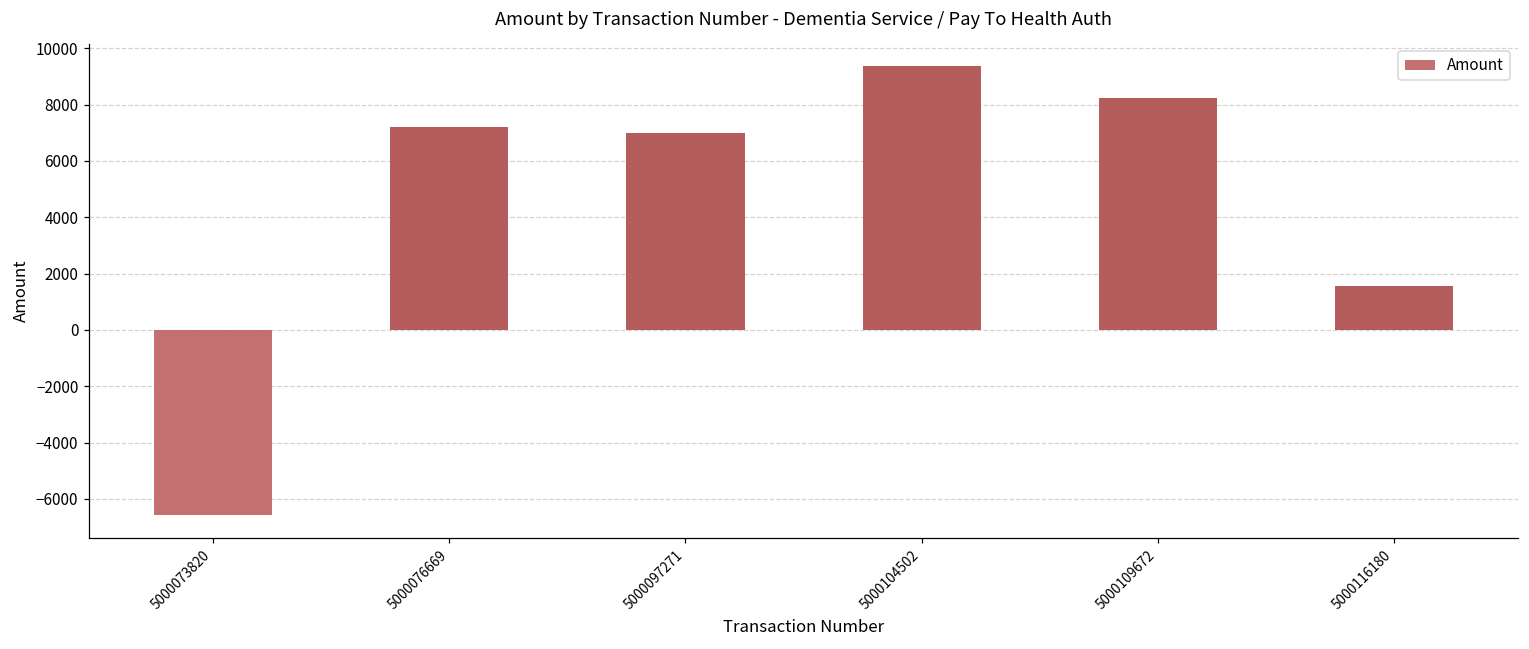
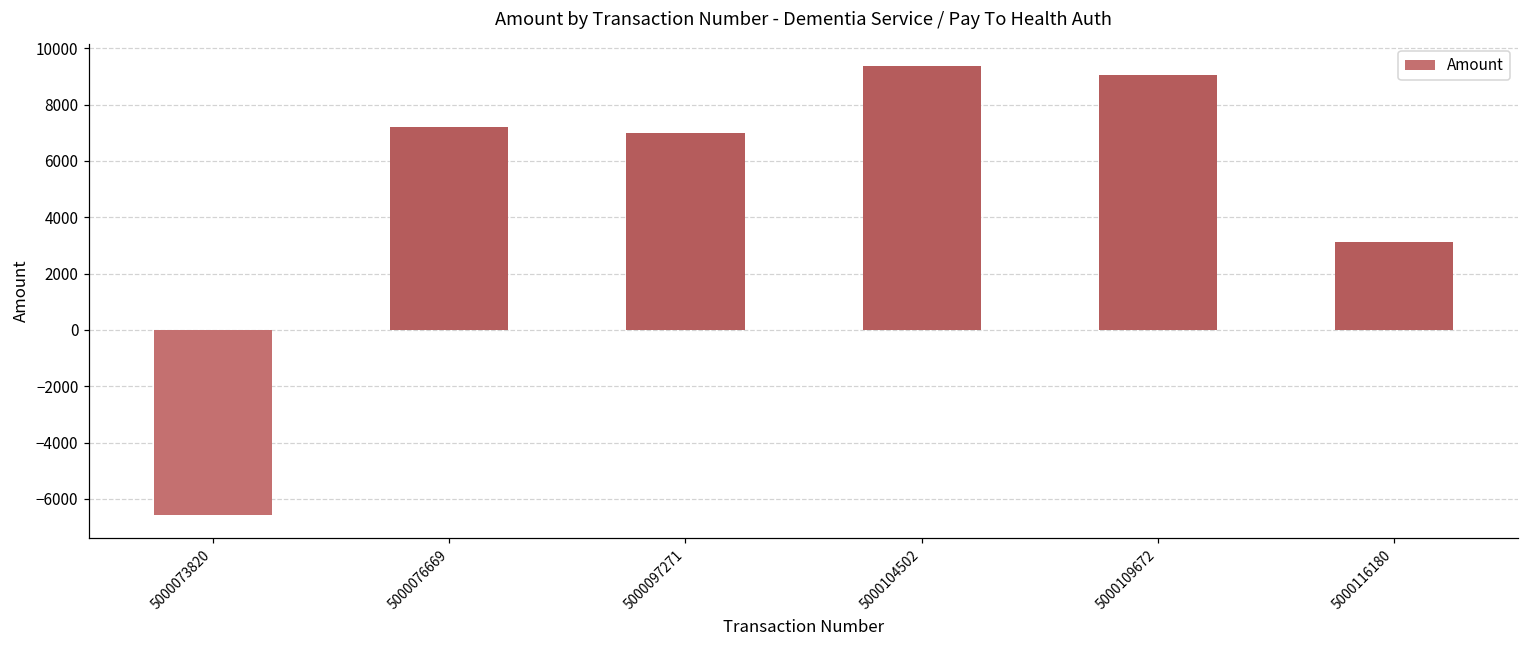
5000109672: 8200 -> 9100
5000116180: 1600 -> 3100
